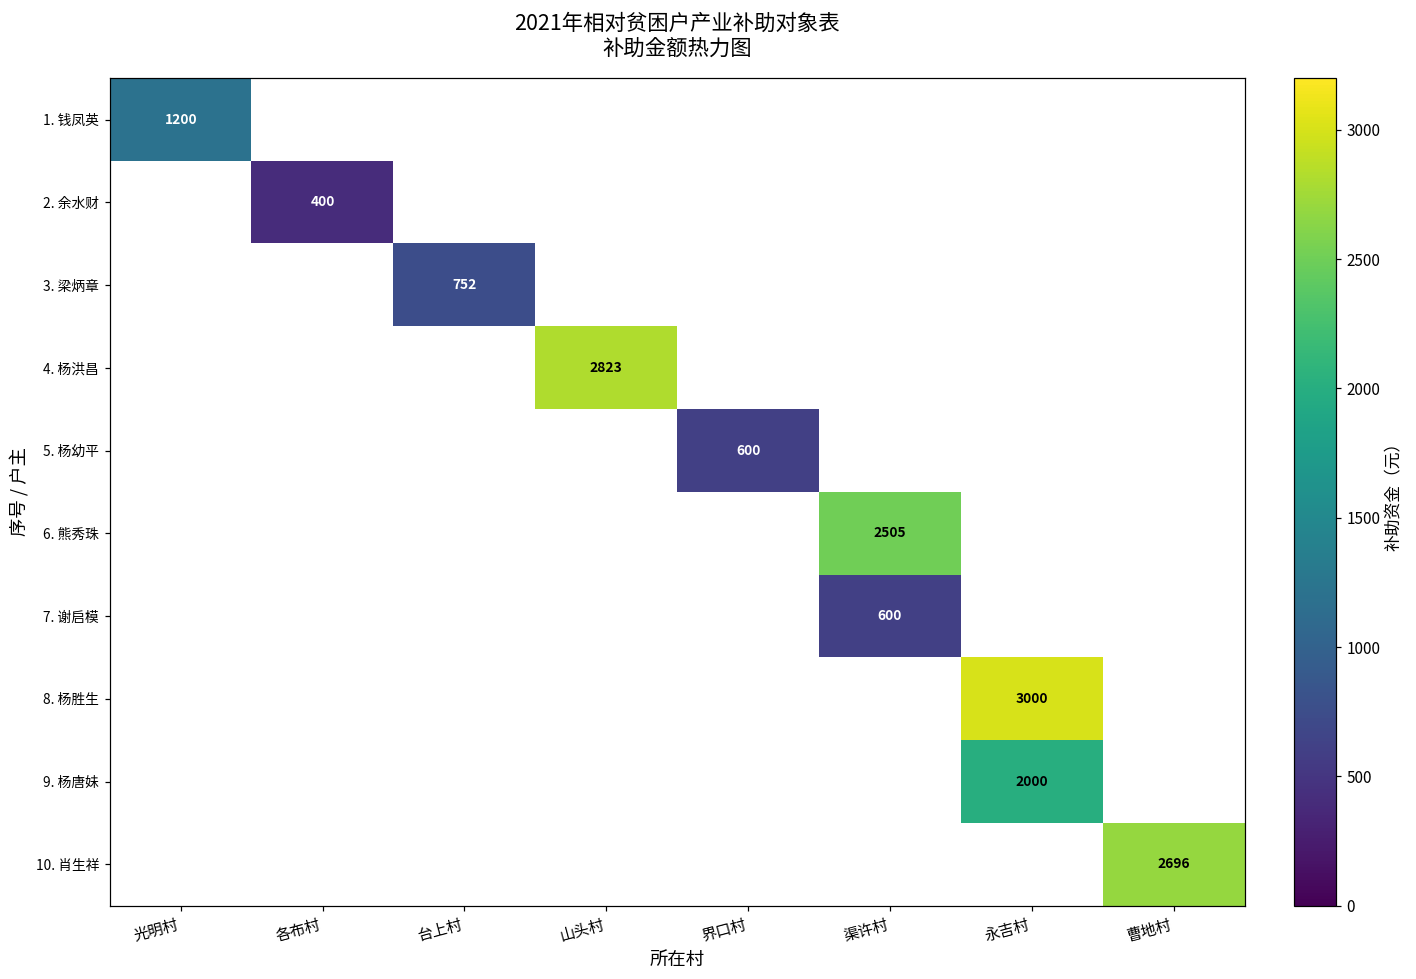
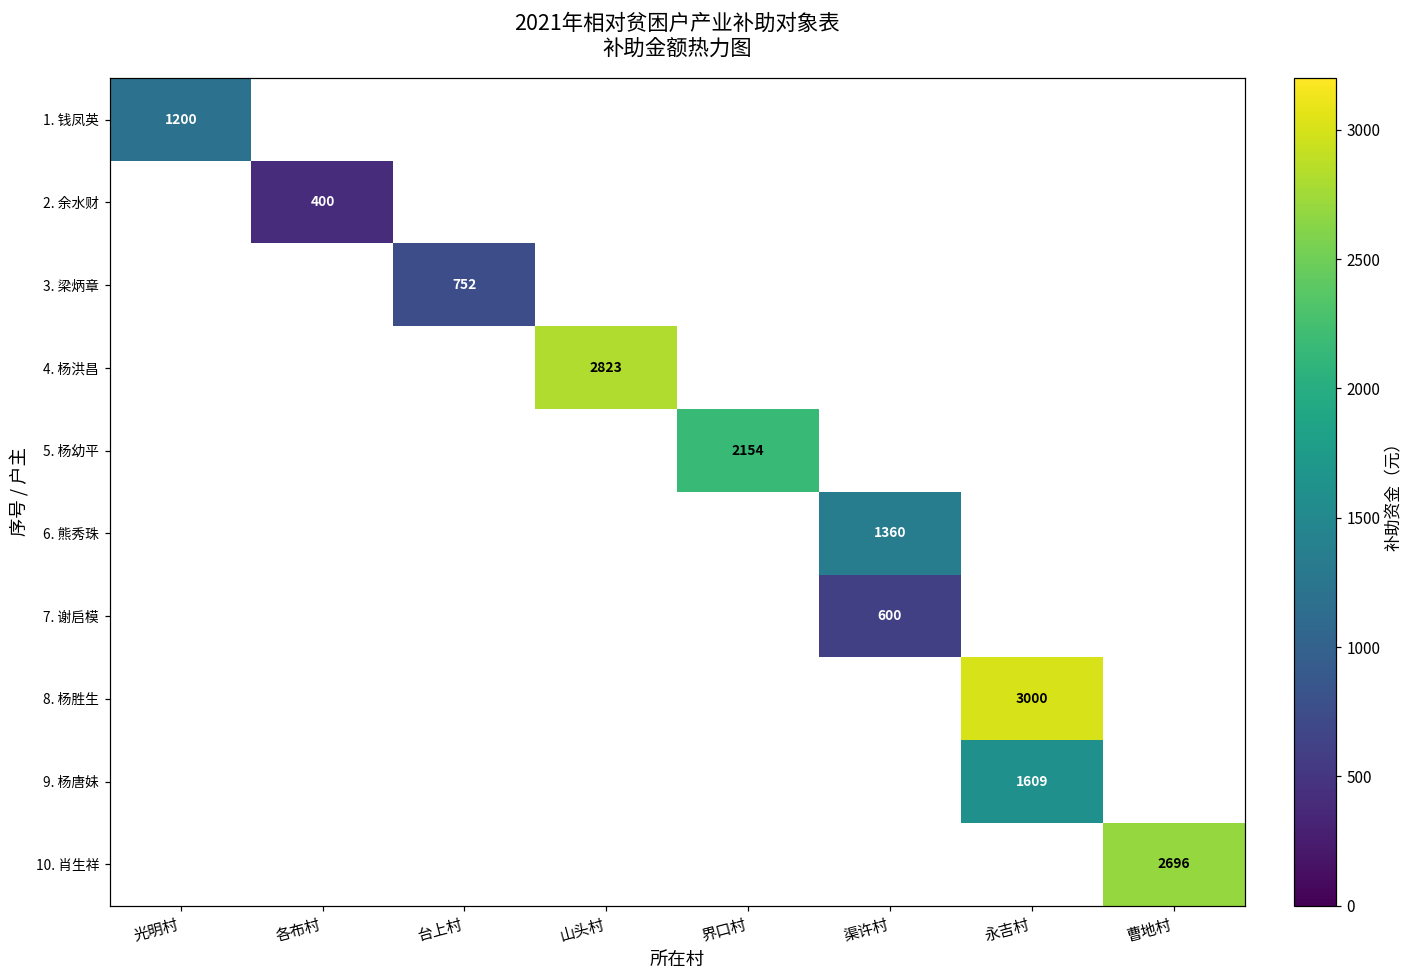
5. 杨幼平, 界口村: 600 -> 2154
6. 熊秀珠, 渠许村: 2505 -> 1360
9. 杨唐妹, 永吉村: 2000 -> 1609
